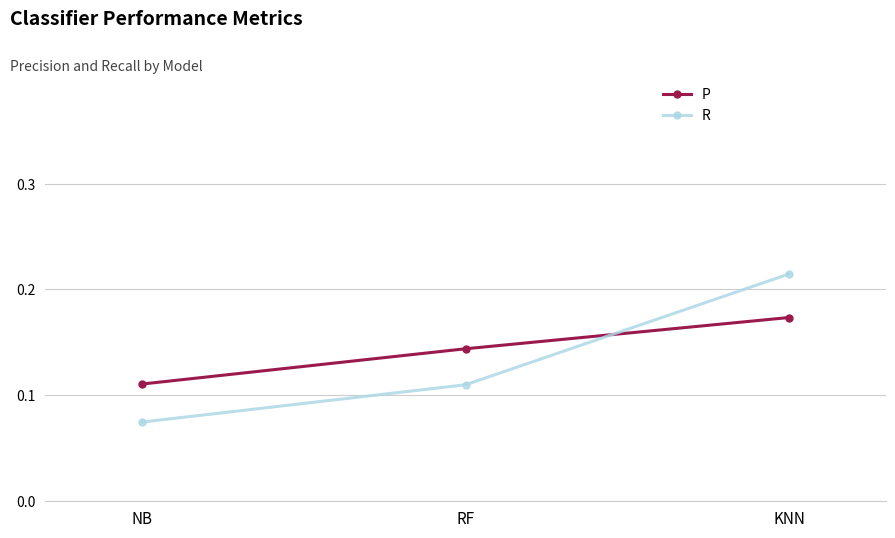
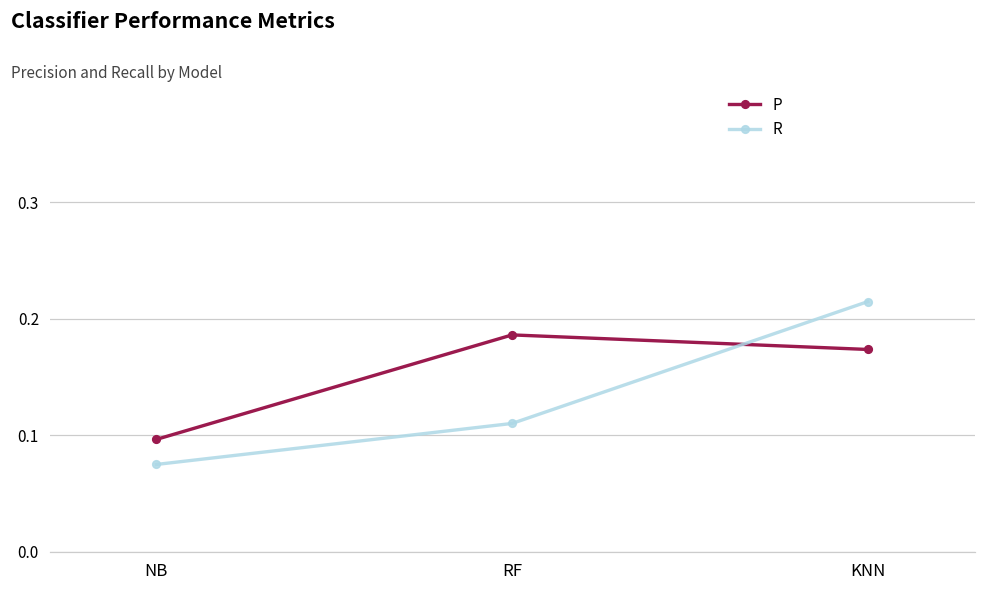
P, NB: 0.111 -> 0.096
P, RF: 0.144 -> 0.186
